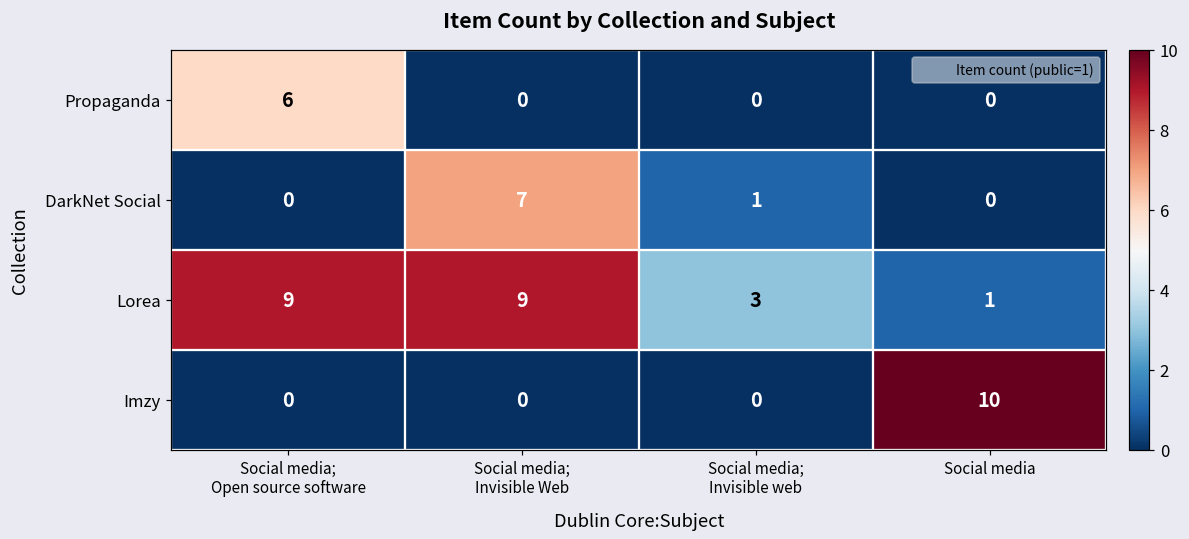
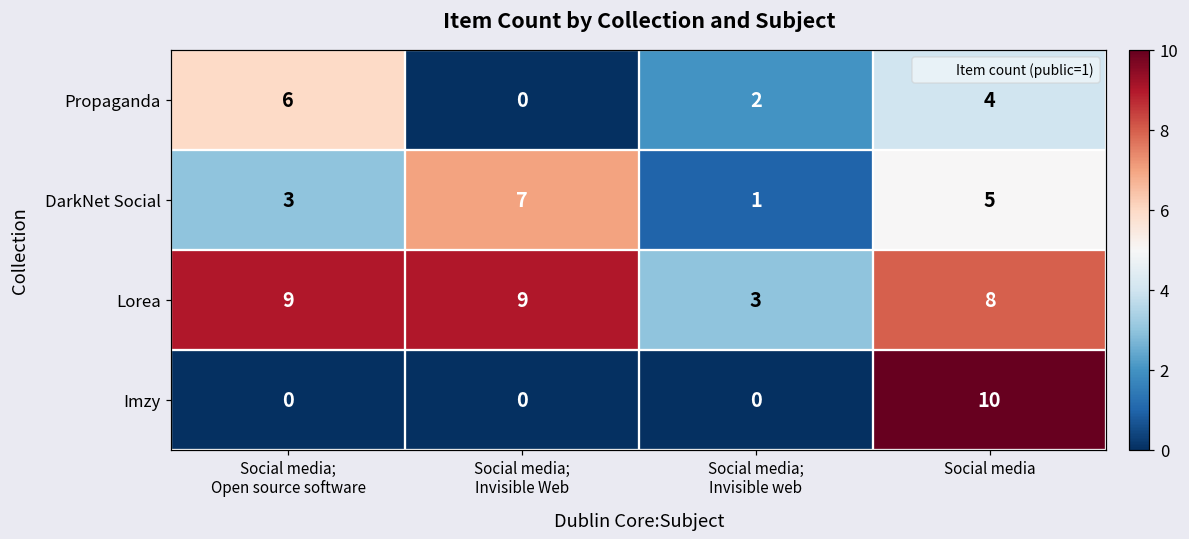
Propaganda, Social media; Invisible web: 0 -> 2
Propaganda, Social media: 0 -> 4
DarkNet Social, Social media; Open source software: 0 -> 3
DarkNet Social, Social media: 0 -> 5
Lorea, Social media: 1 -> 8
